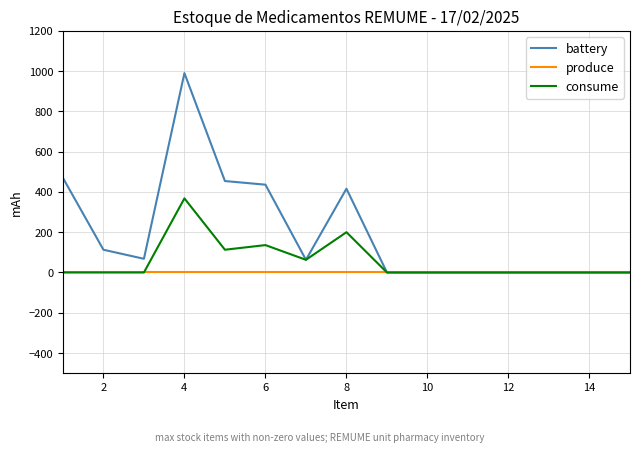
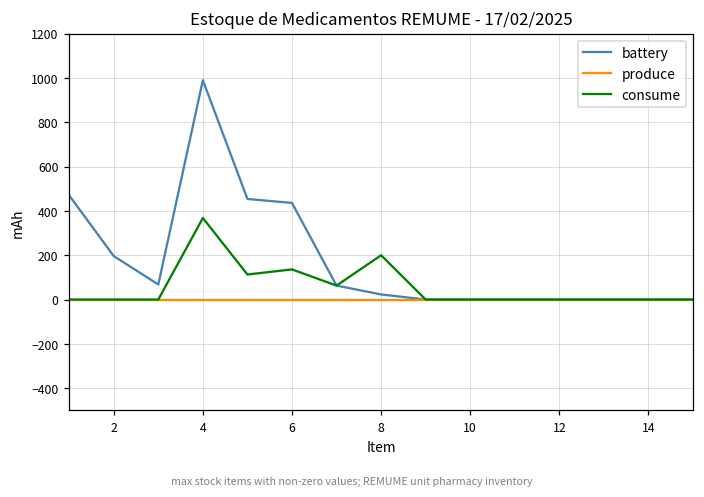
battery, 2: 110 -> 200
battery, 8: 420 -> 20
